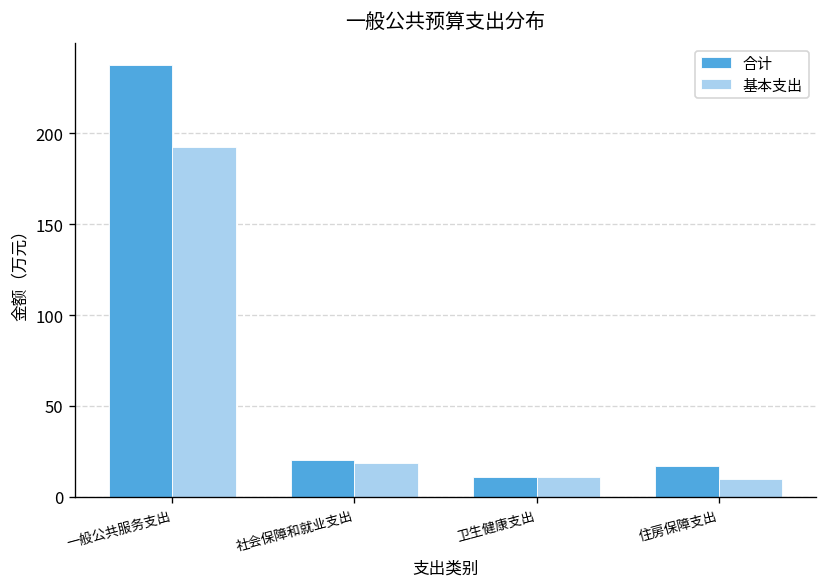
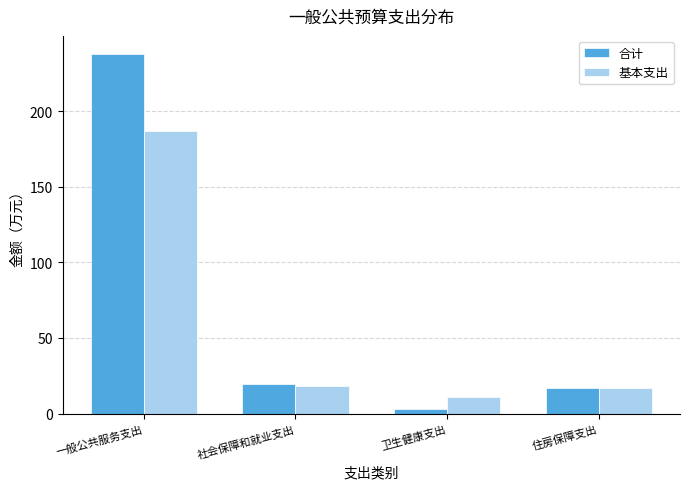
基本支出, 一般公共服务支出: 193 -> 187
合计, 卫生健康支出: 11 -> 3
基本支出, 住房保障支出: 9 -> 17
